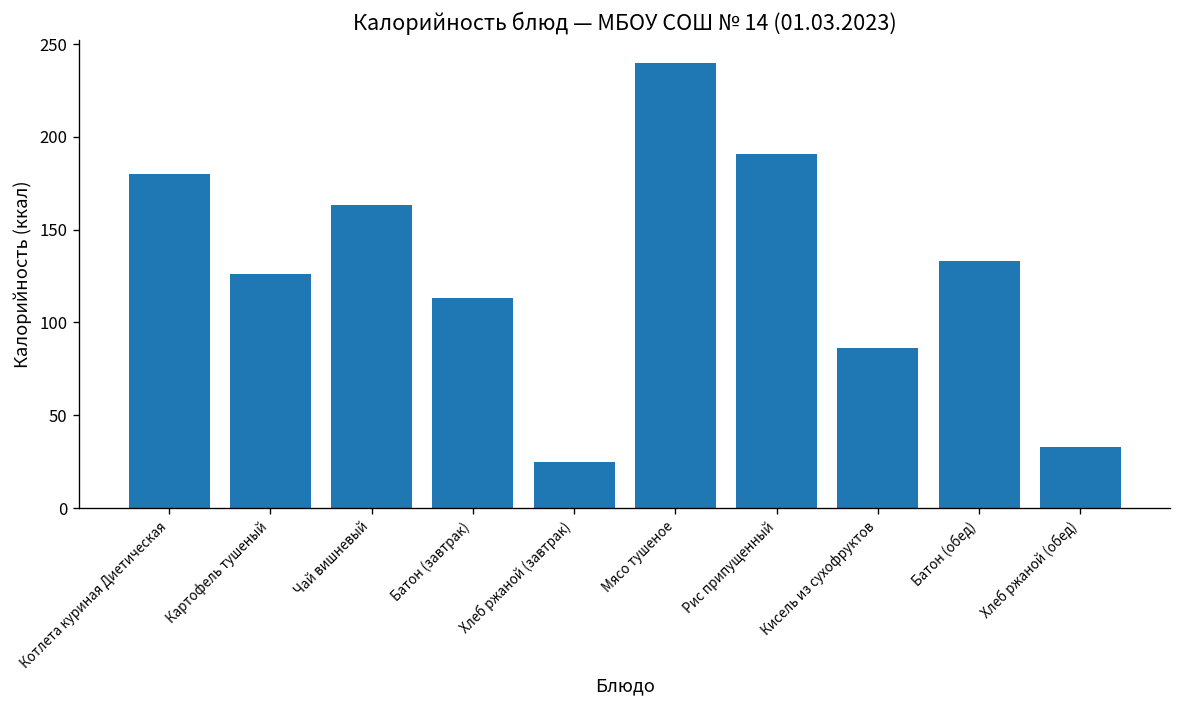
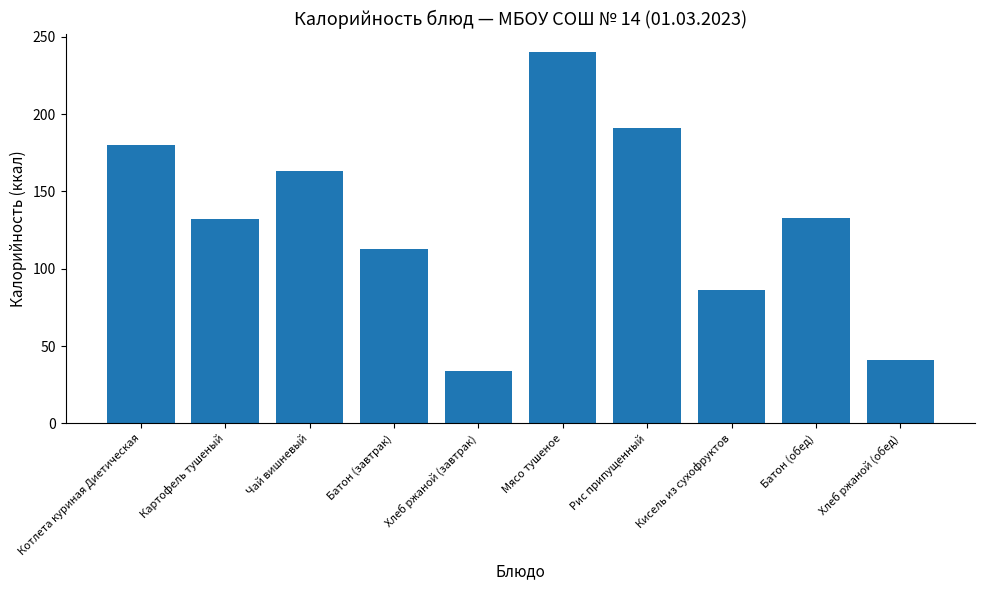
Картофель тушеный: 126 -> 132
Хлеб ржаной (завтрак): 25 -> 34
Хлеб ржаной (обед): 33 -> 41
